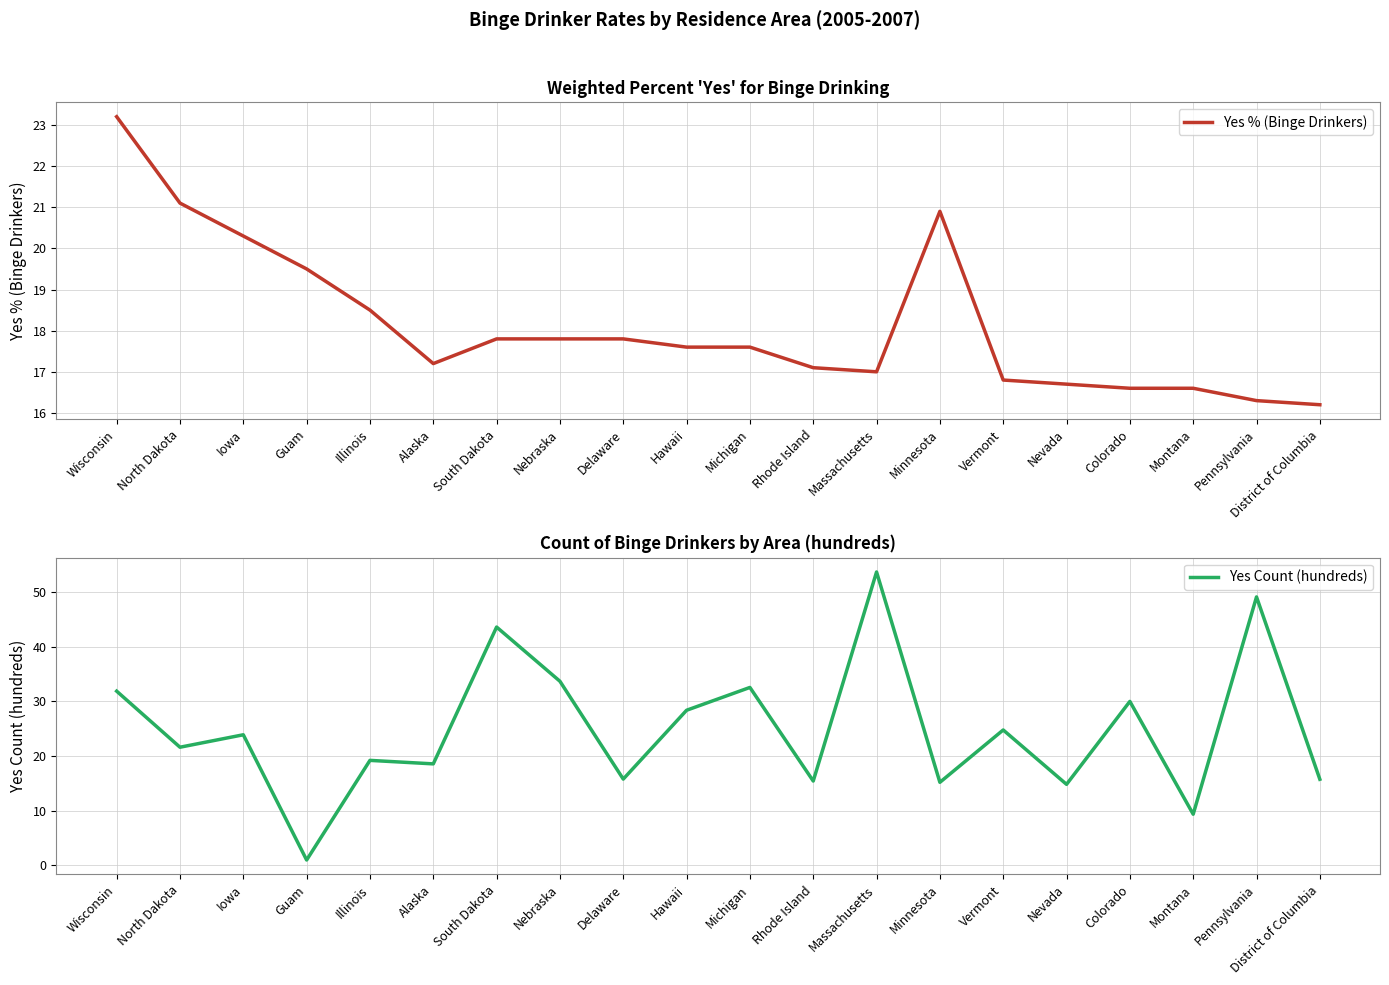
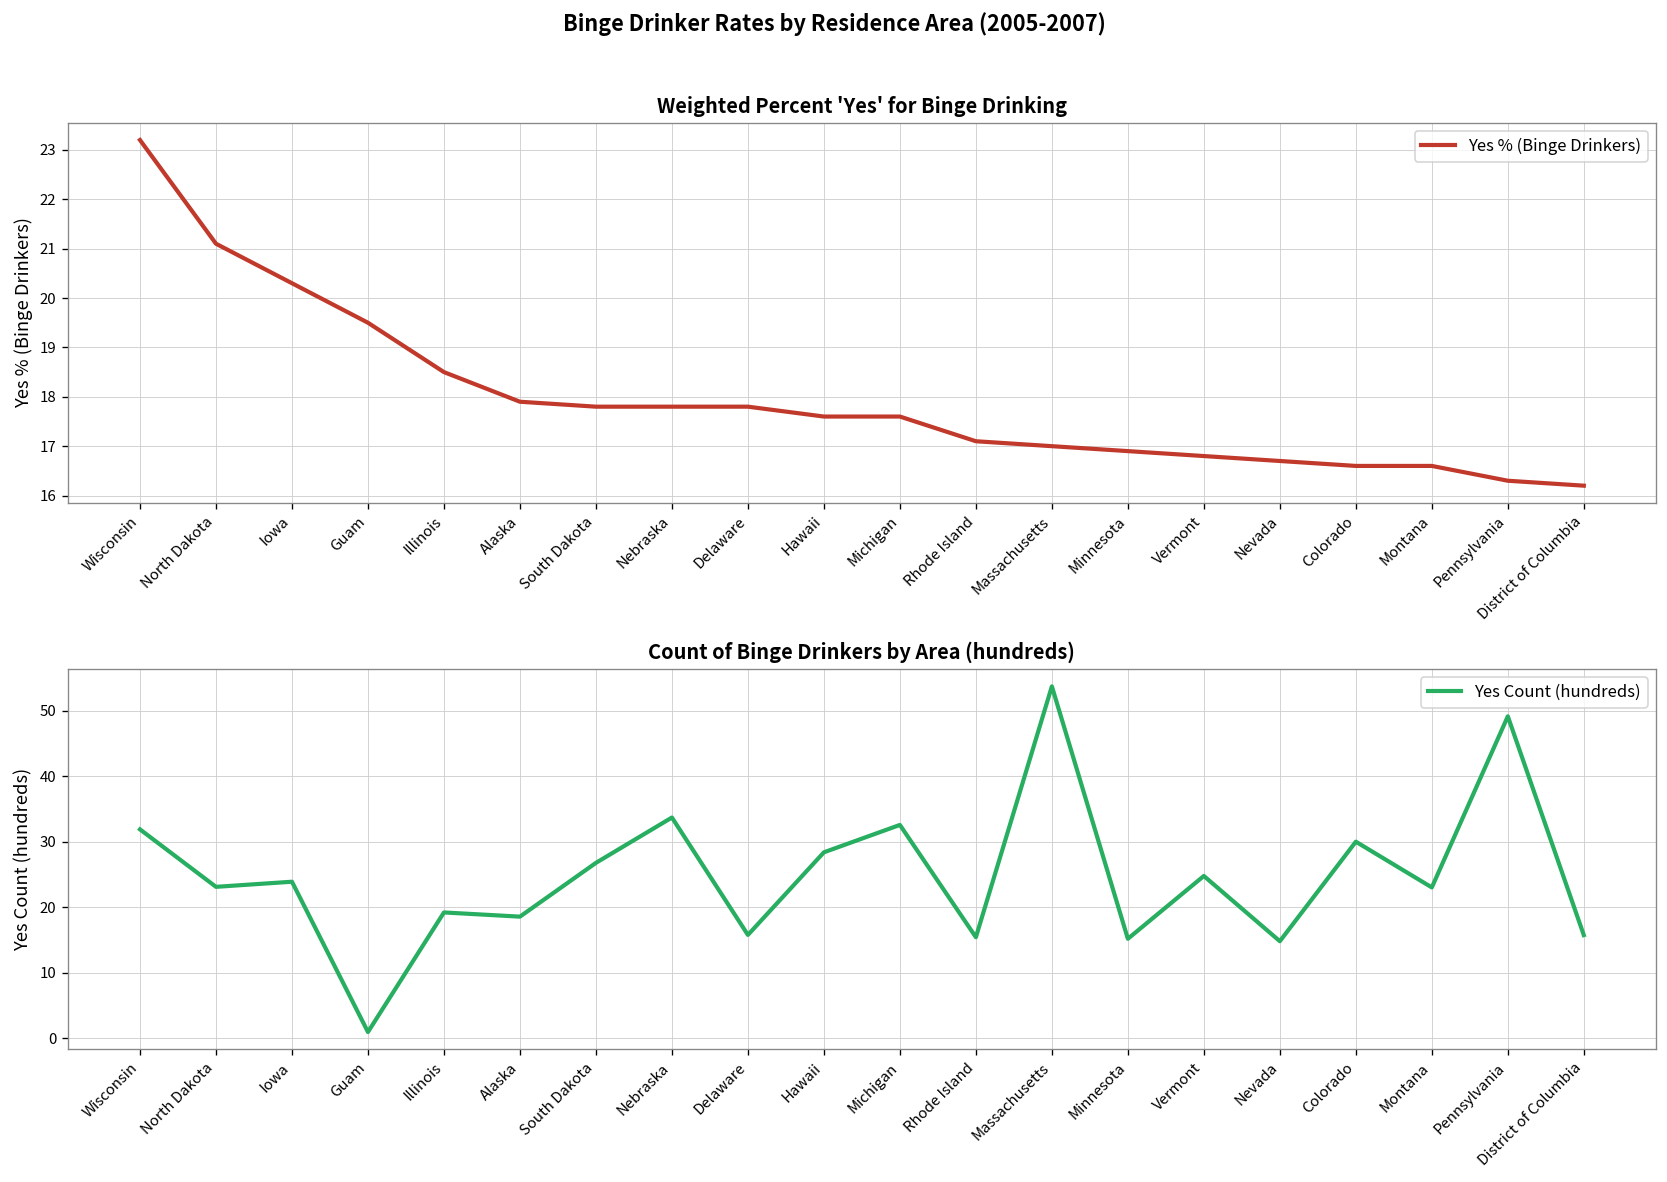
Weighted Percent 'Yes' for Binge Drinking, Alaska: 17.2 -> 17.9
Weighted Percent 'Yes' for Binge Drinking, Minnesota: 20.9 -> 16.9
Count of Binge Drinkers by Area (hundreds), North Dakota: 22 -> 23
Count of Binge Drinkers by Area (hundreds), South Dakota: 44 -> 27
Count of Binge Drinkers by Area (hundreds), Montana: 9 -> 23
